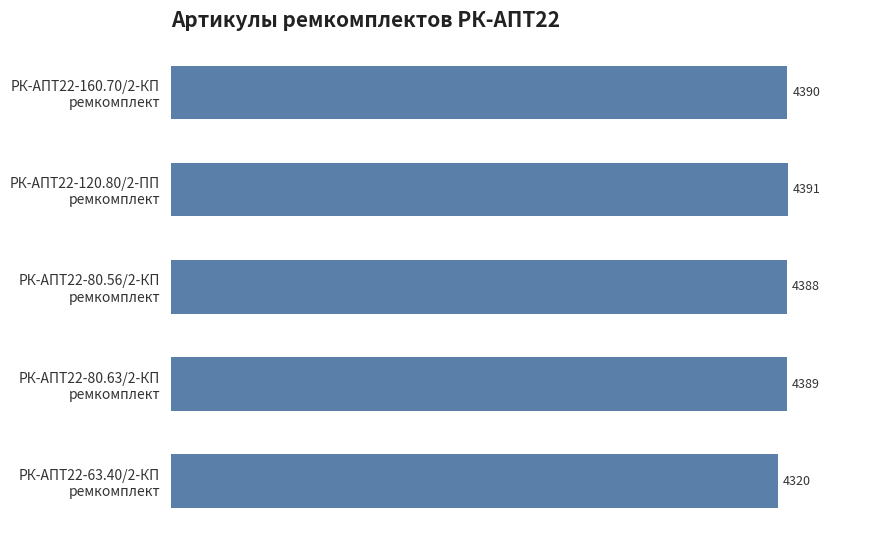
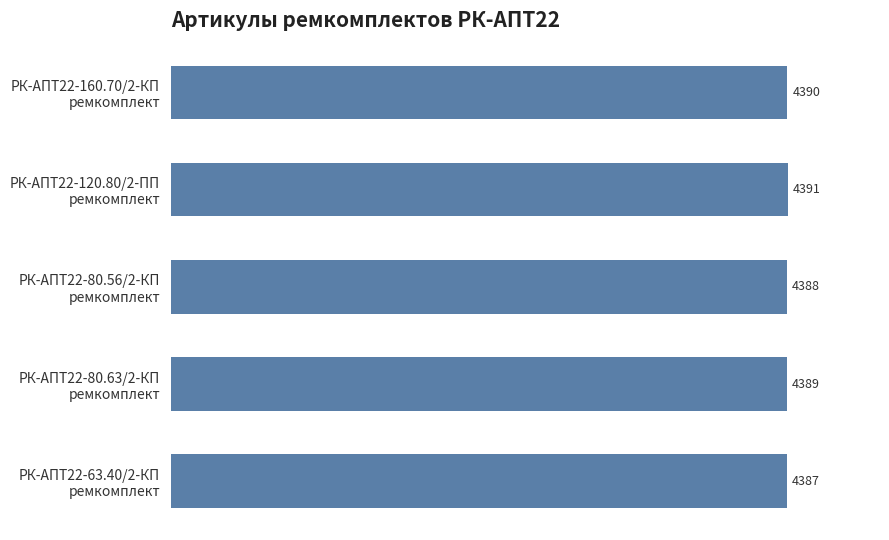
РК-АПТ22-63.40/2-КП ремкомплект: 4320 -> 4387
